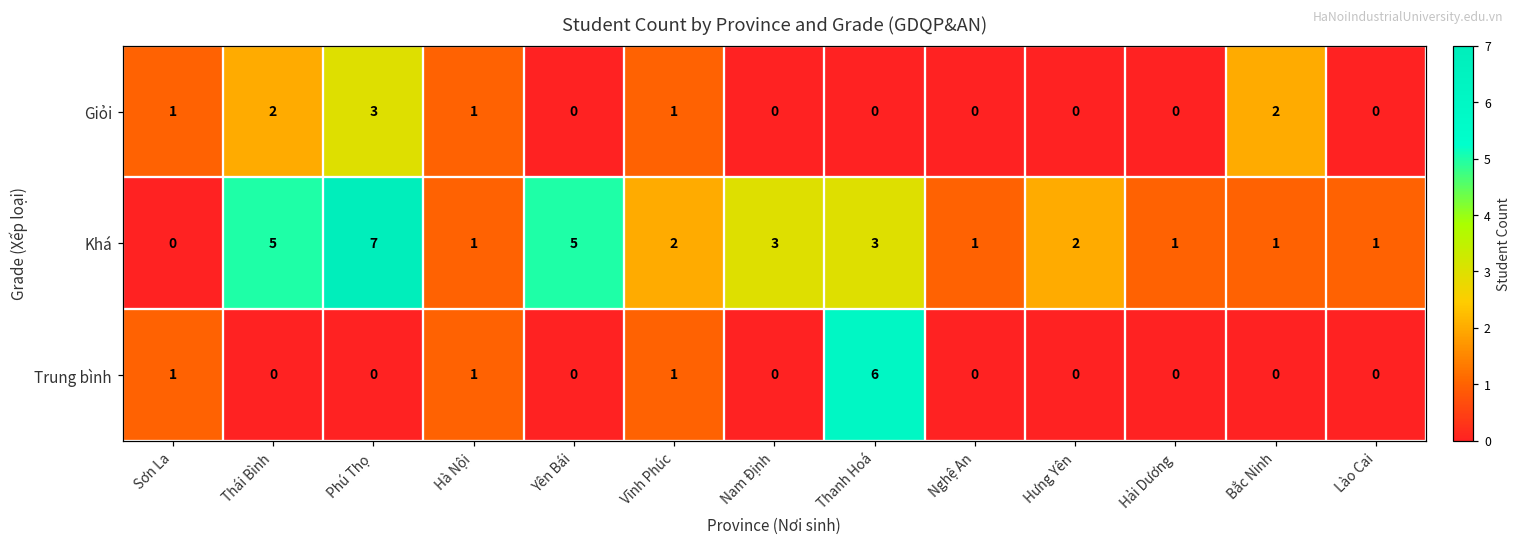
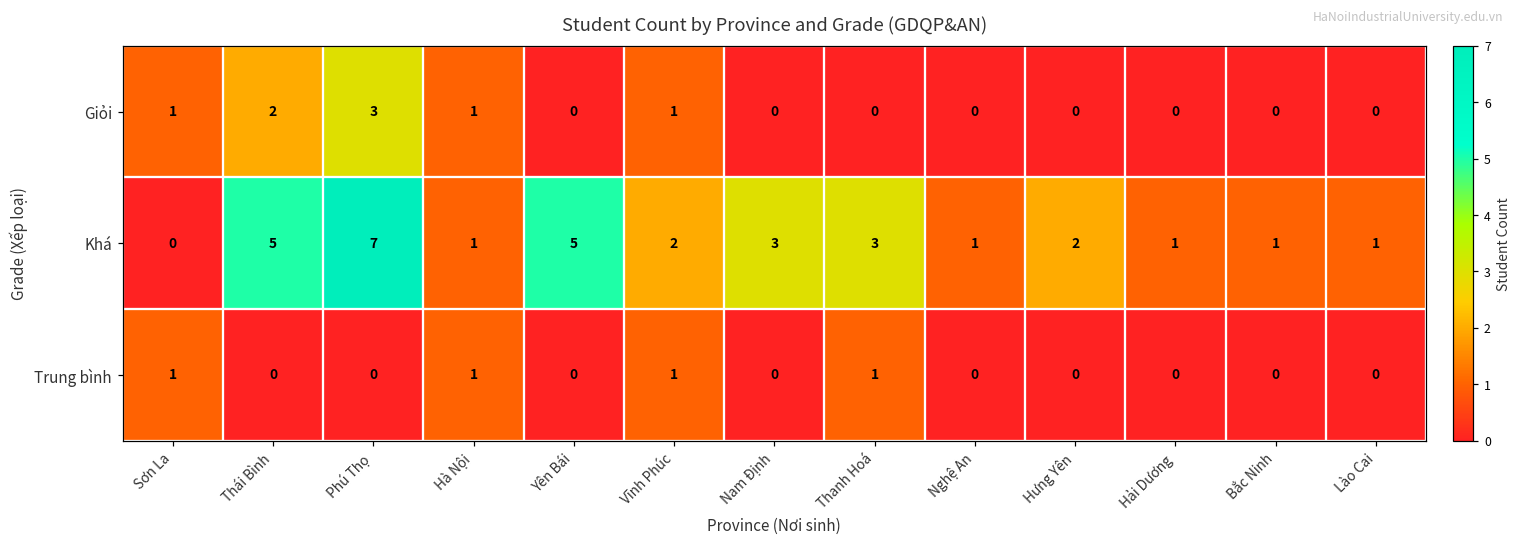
Giỏi, Bắc Ninh: 2 -> 0
Trung bình, Thanh Hoá: 6 -> 1
